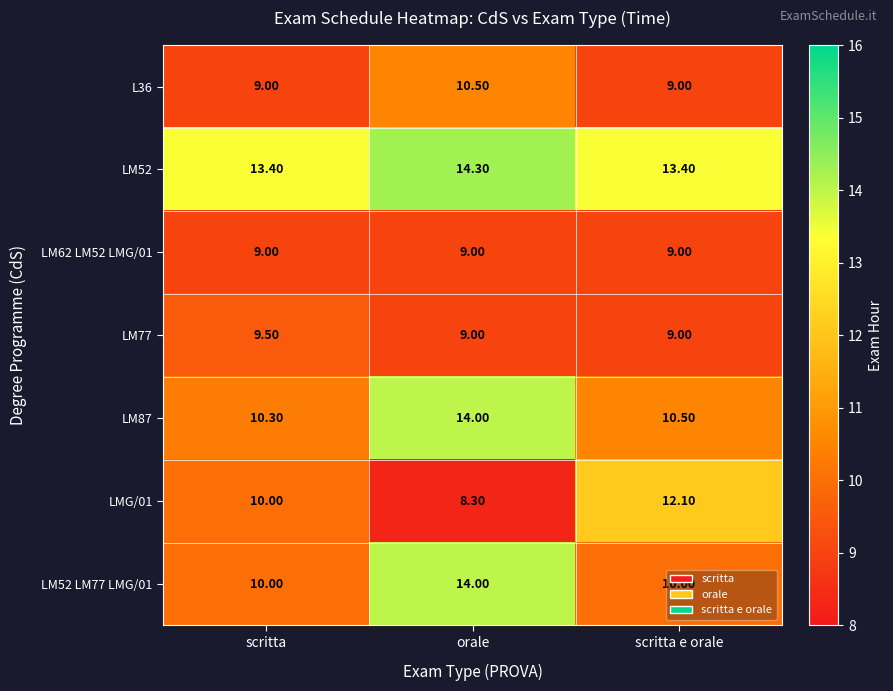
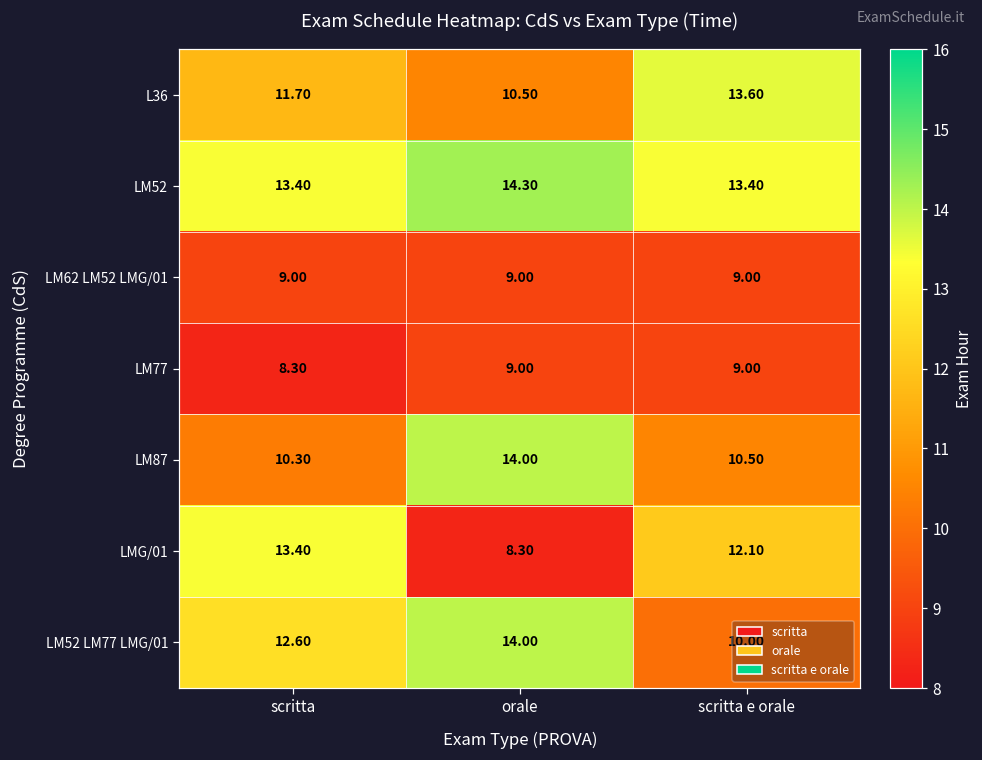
L36, scritta: 9.00 -> 11.70
L36, scritta e orale: 9.00 -> 13.60
LM77, scritta: 9.50 -> 8.30
LMG/01, scritta: 10.00 -> 13.40
LM52 LM77 LMG/01, scritta: 10.00 -> 12.60
